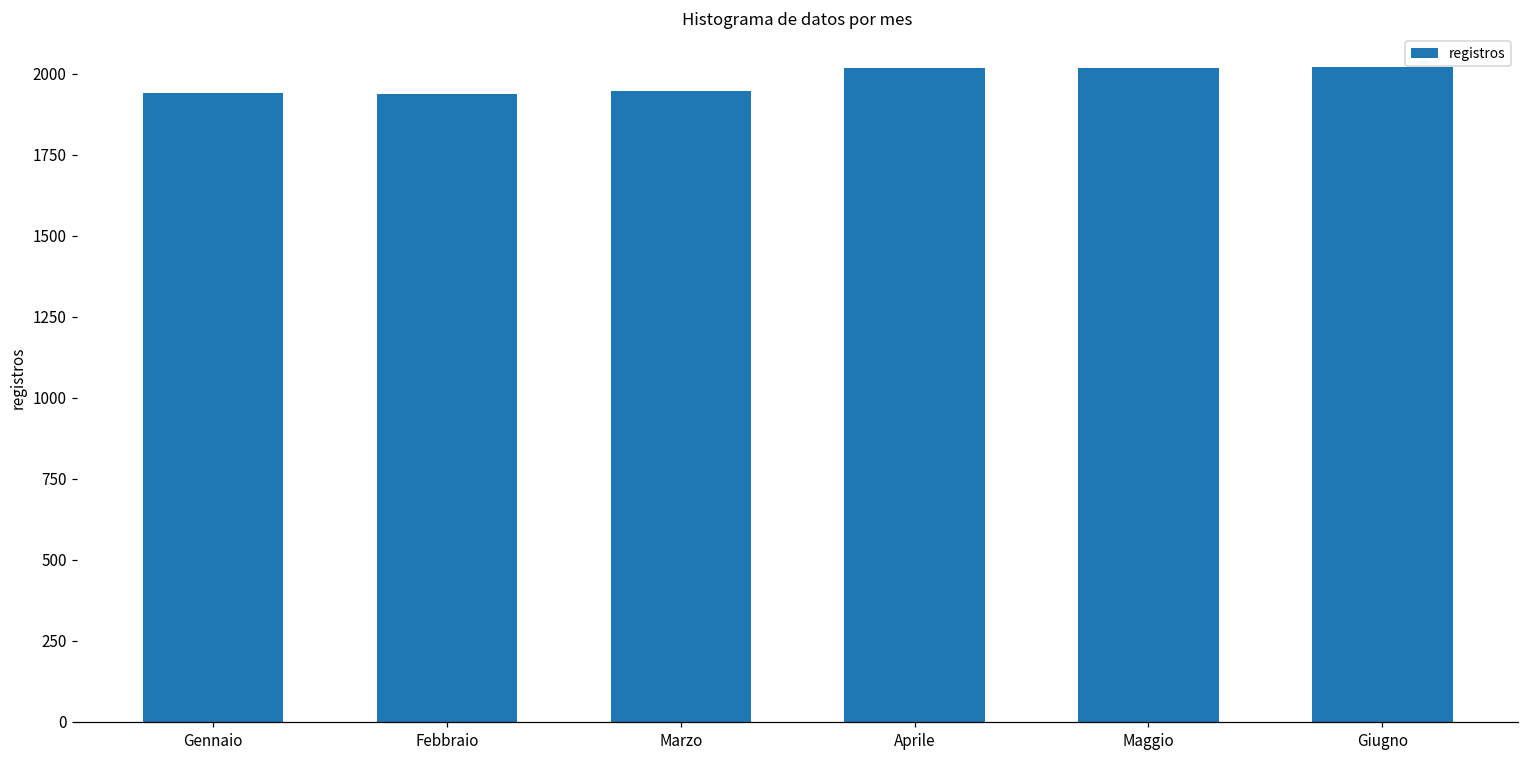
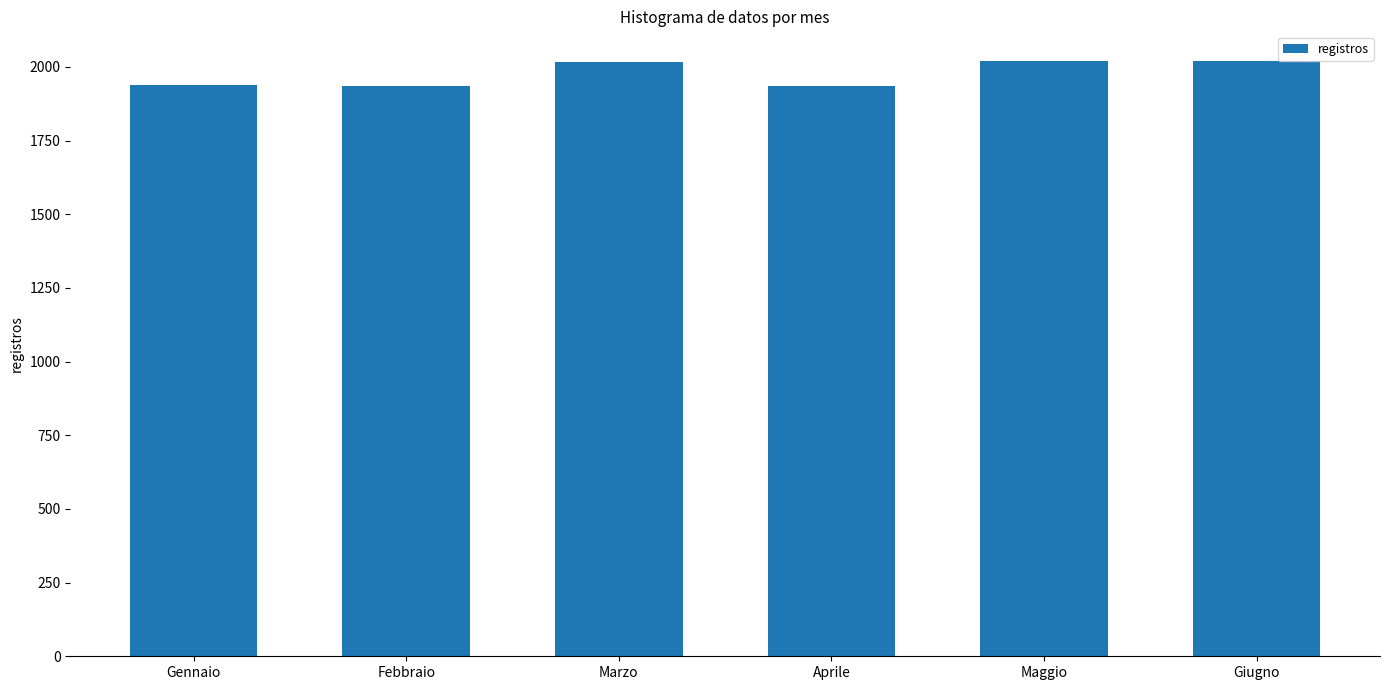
Marzo: 1950 -> 2020
Aprile: 2020 -> 1940
